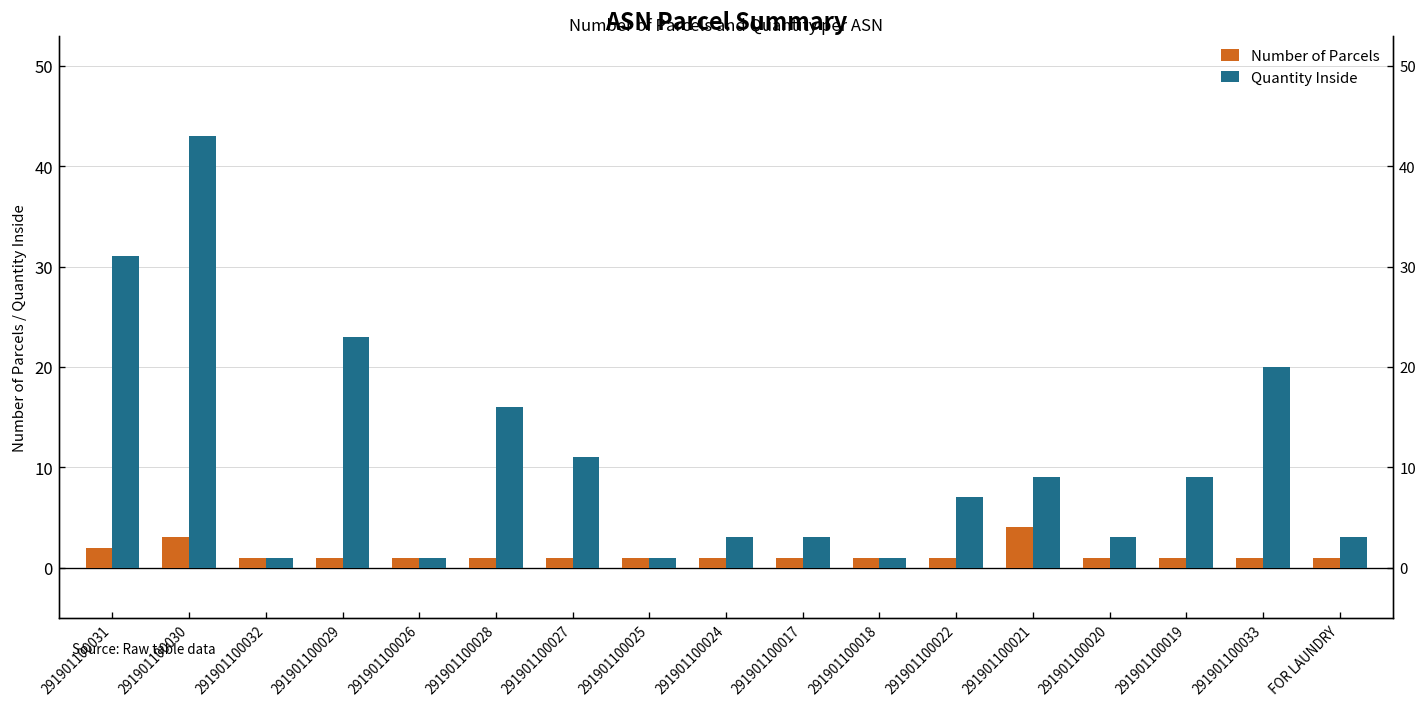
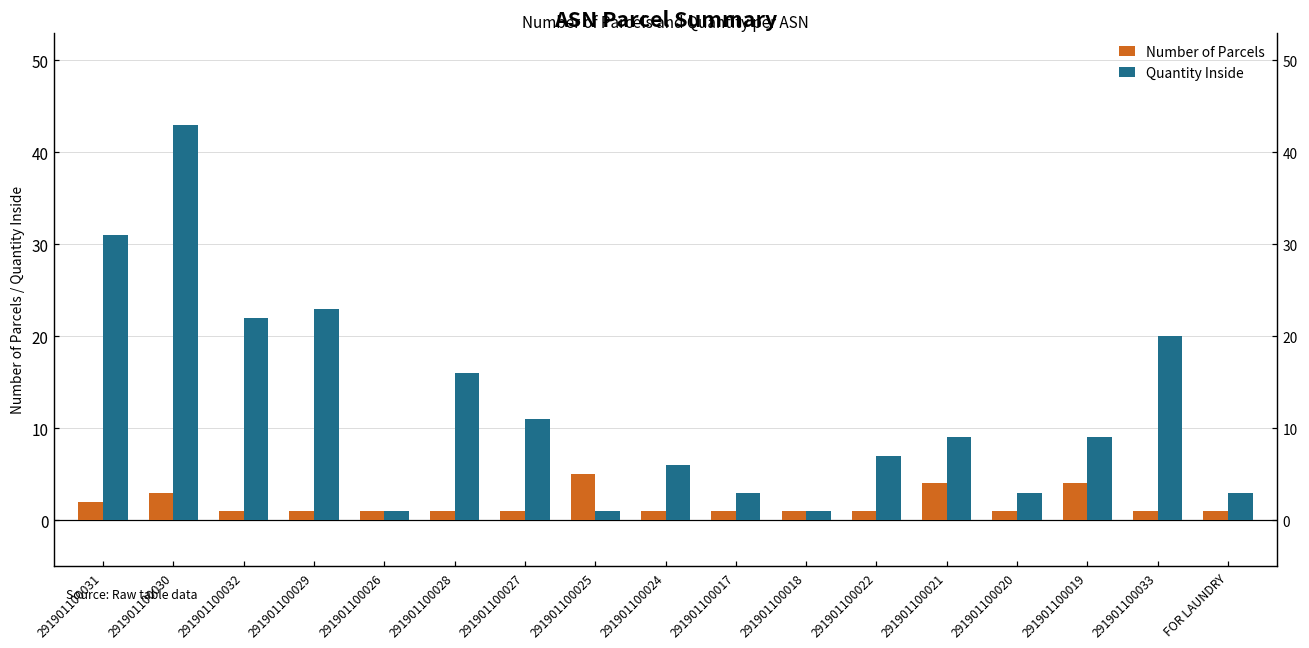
Quantity Inside, 291901100032: 1 -> 22
Number of Parcels, 291901100025: 1 -> 5
Quantity Inside, 291901100024: 3 -> 6
Number of Parcels, 291901100019: 1 -> 4
